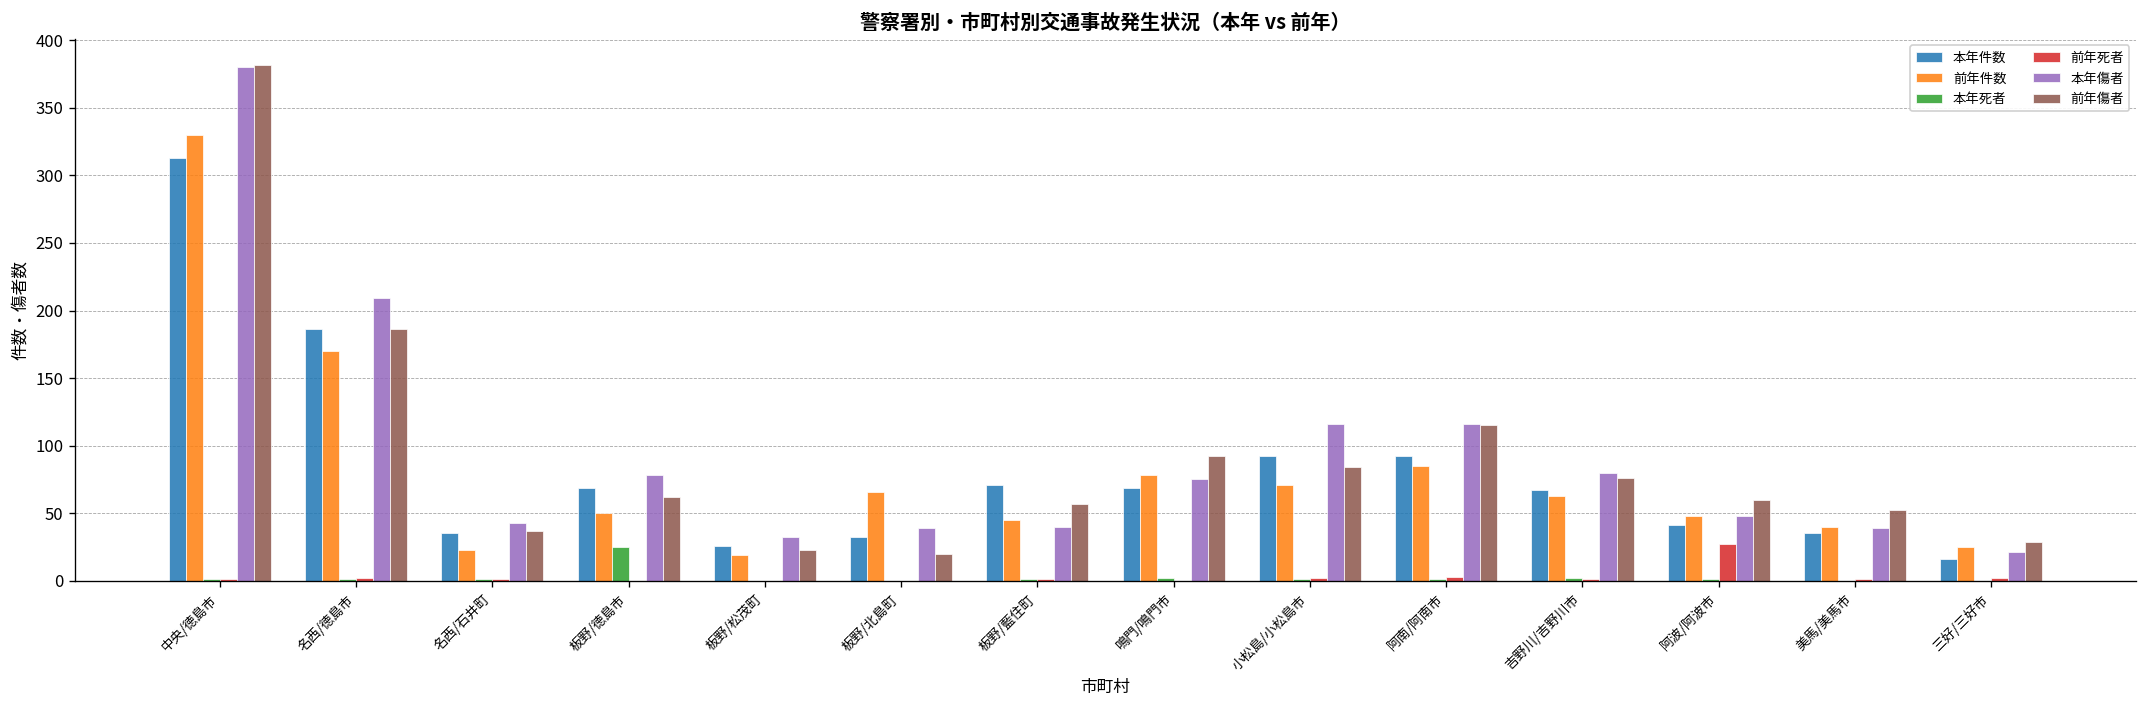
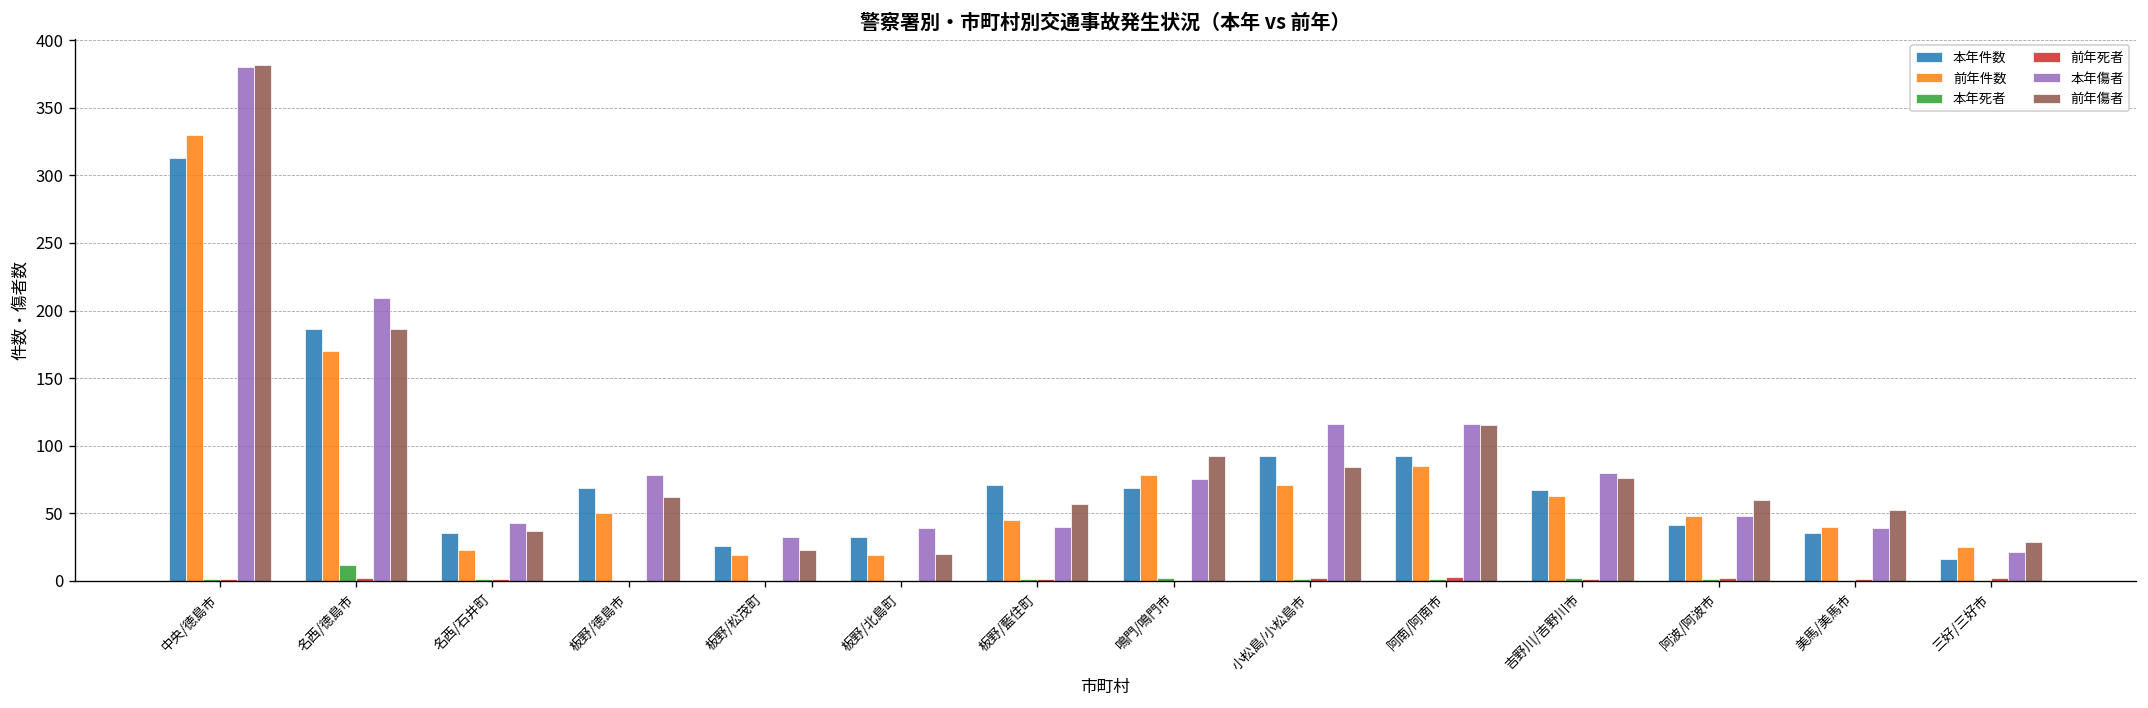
本年死者, 名西/徳島市: 1 -> 12
本年死者, 板野/徳島市: 25 -> 0
前年件数, 板野/北島町: 66 -> 19
前年死者, 阿波/阿波市: 27 -> 2
